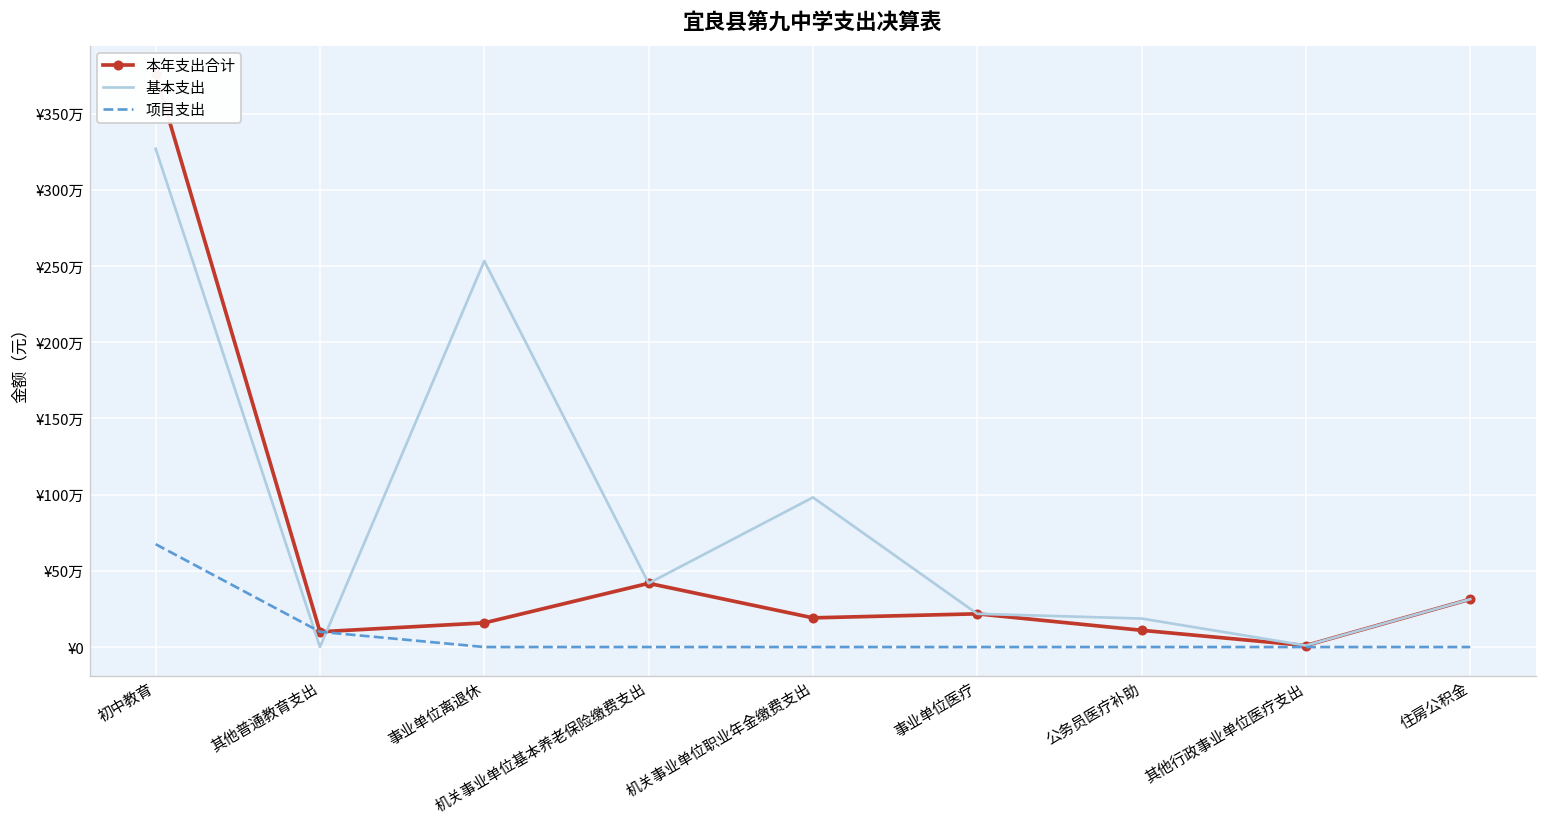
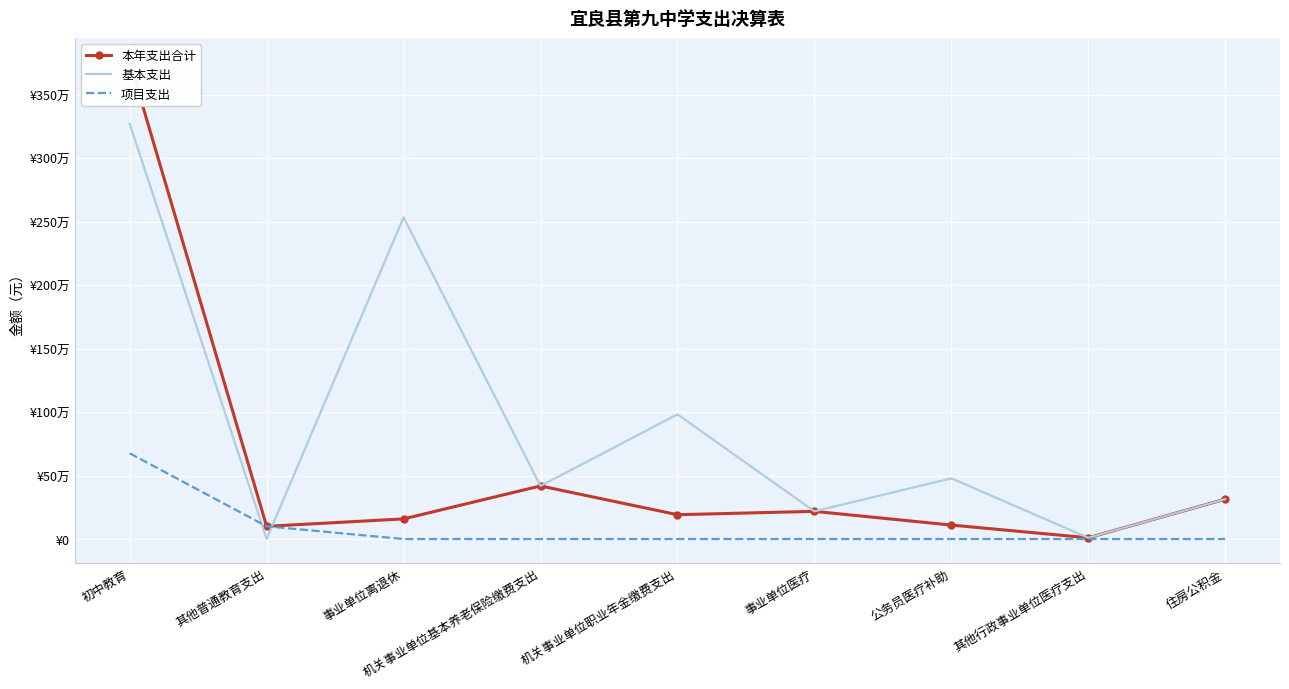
基本支出, 公务员医疗补助: ¥19万 -> ¥48万
